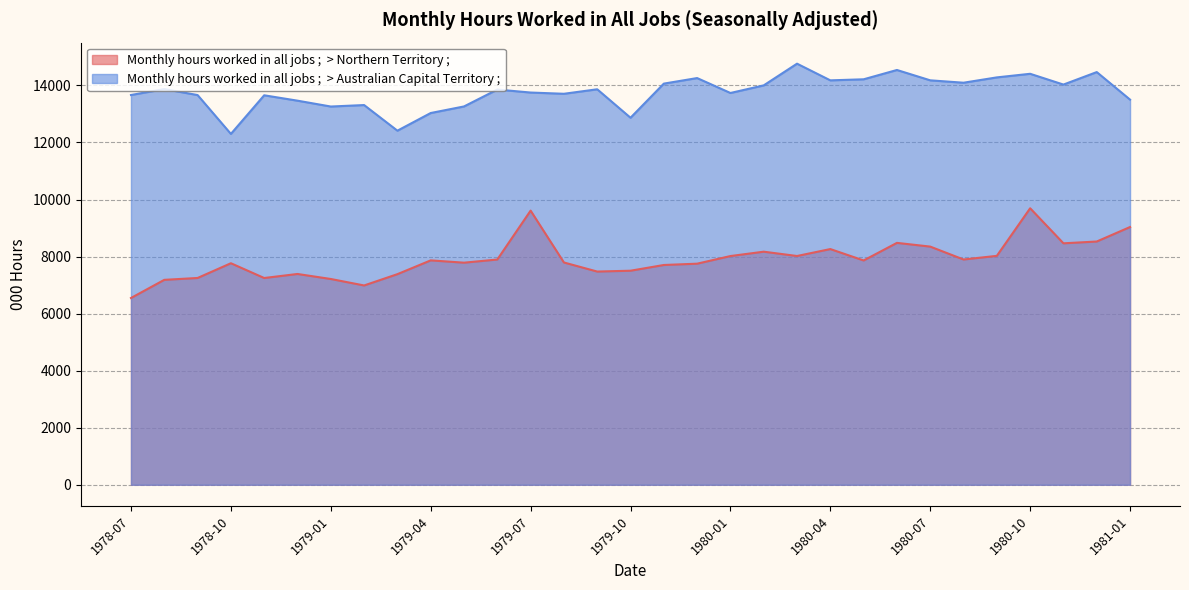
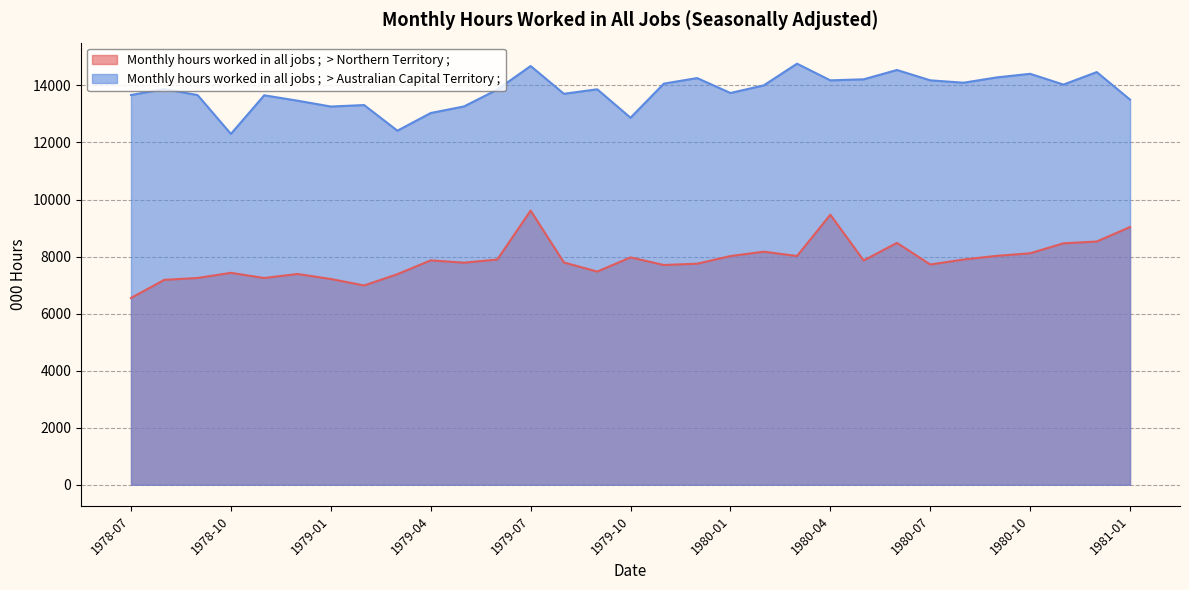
Monthly hours worked in all jobs ; > Northern Territory ;, 1978-10: 7800 -> 7400
Monthly hours worked in all jobs ; > Australian Capital Territory ;, 1979-07: 13800 -> 14700
Monthly hours worked in all jobs ; > Northern Territory ;, 1979-10: 7500 -> 8000
Monthly hours worked in all jobs ; > Northern Territory ;, 1980-04: 8300 -> 9500
Monthly hours worked in all jobs ; > Northern Territory ;, 1980-07: 8300 -> 7700
Monthly hours worked in all jobs ; > Northern Territory ;, 1980-10: 9700 -> 8100
